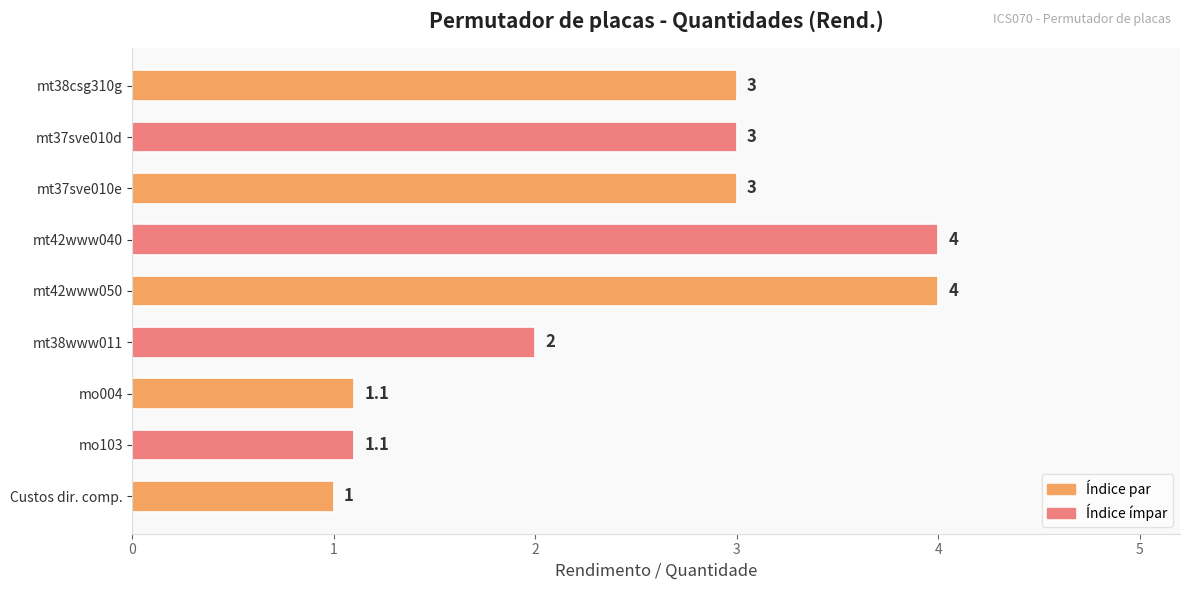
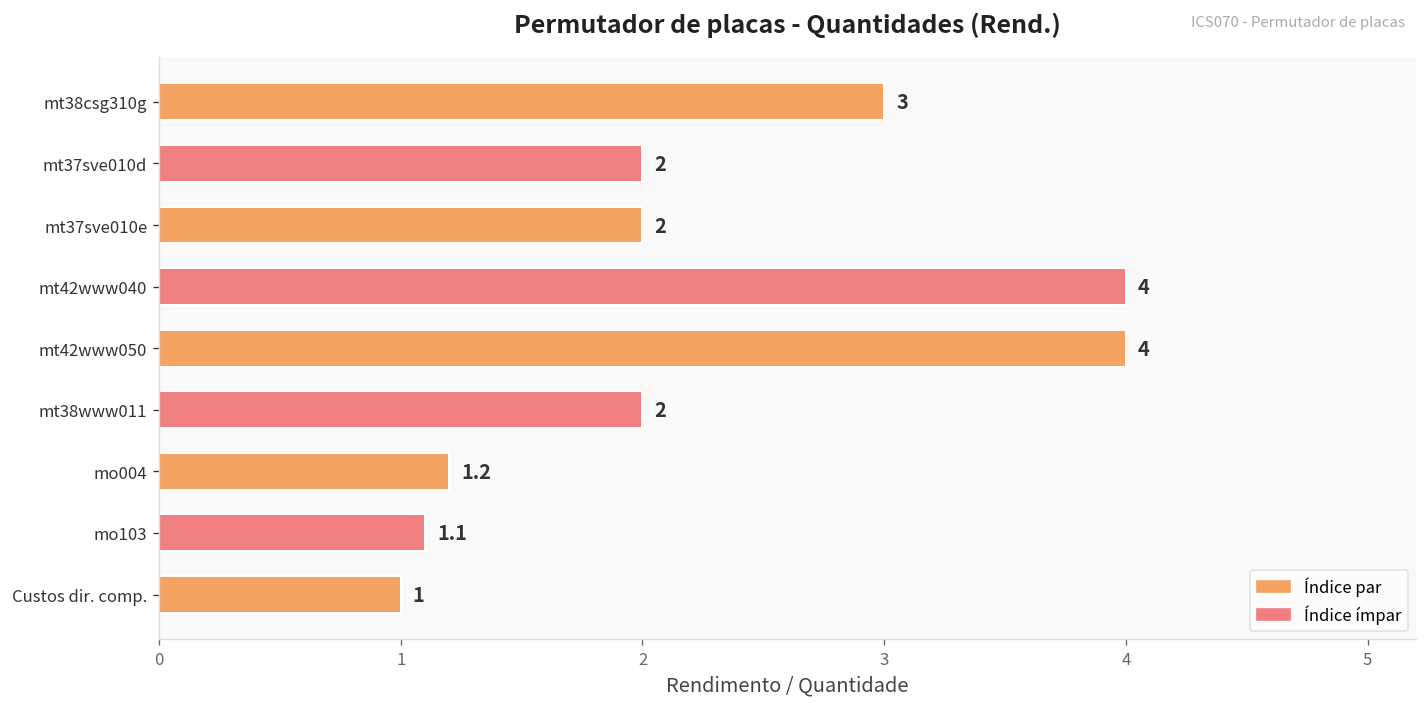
mt37sve010d: 3 -> 2
mt37sve010e: 3 -> 2
mo004: 1.1 -> 1.2
